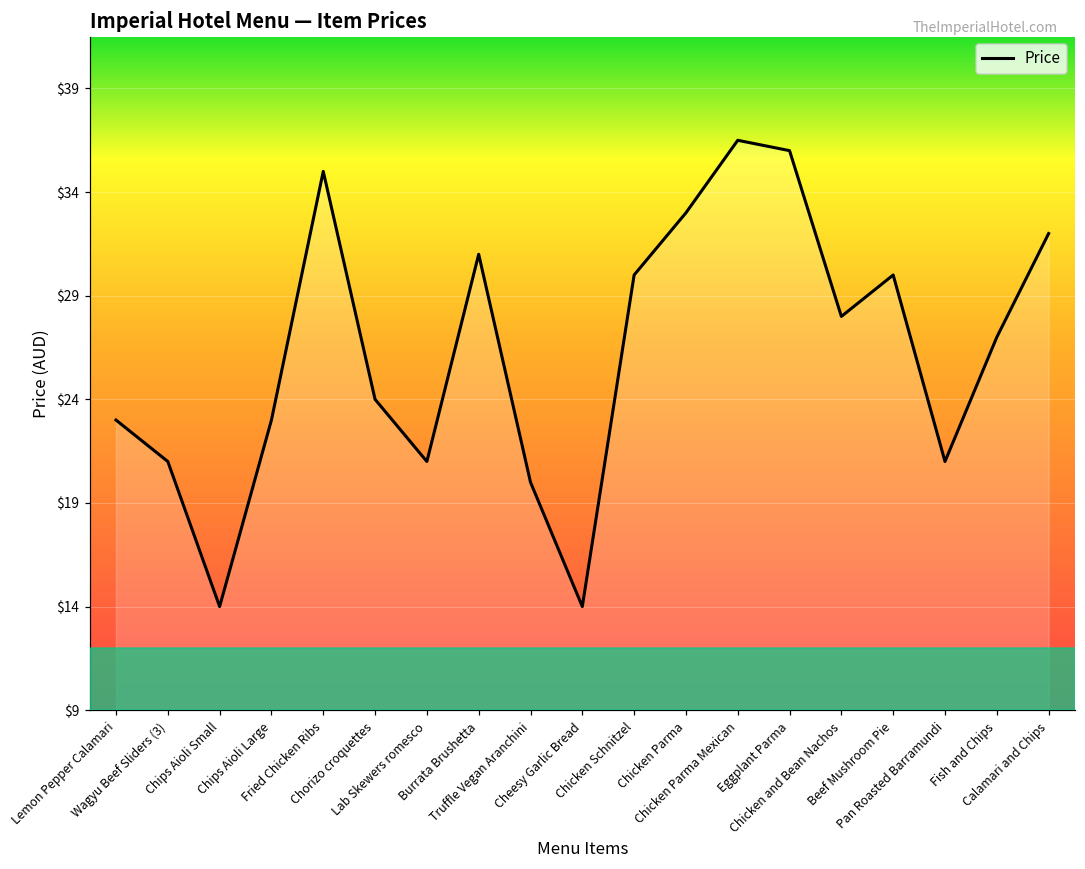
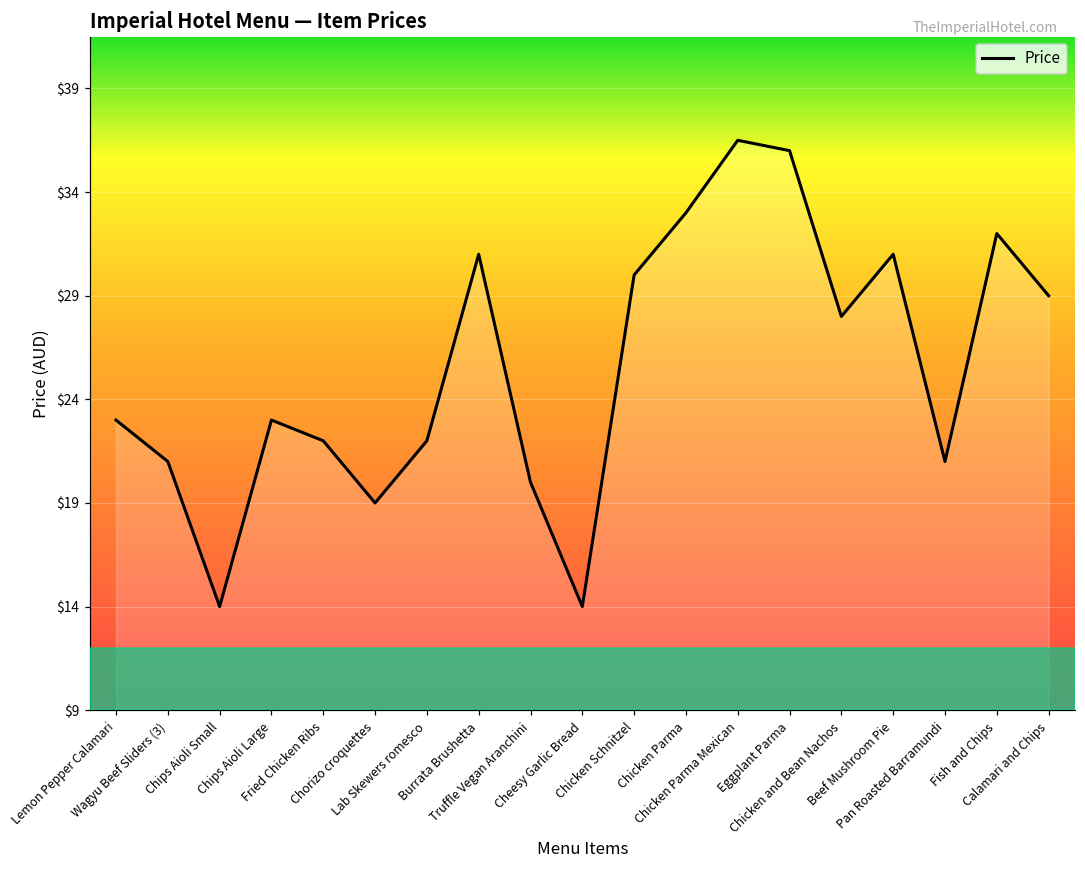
Fried Chicken Ribs: $35 -> $22
Chorizo croquettes: $24 -> $19
Lab Skewers romesco: $21 -> $22
Beef Mushroom Pie: $30 -> $31
Fish and Chips: $27 -> $32
Calamari and Chips: $32 -> $29
